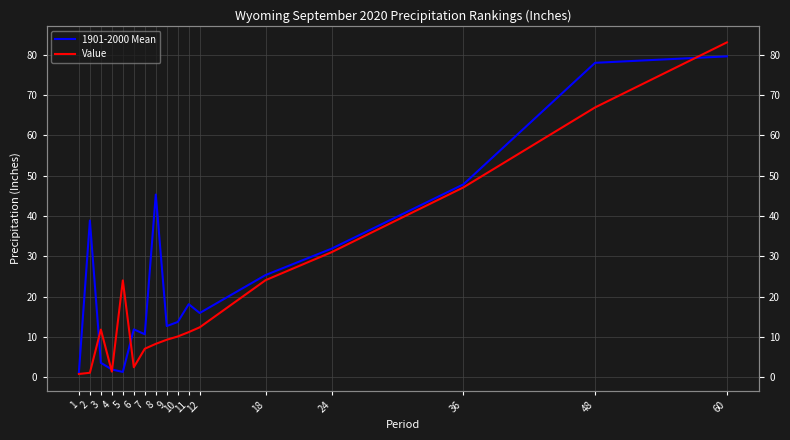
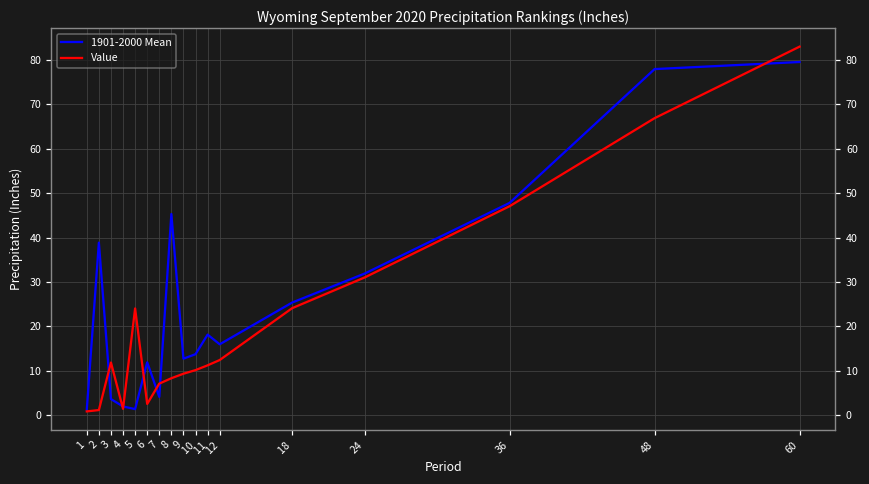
1901-2000 Mean, 7: 11 -> 4
